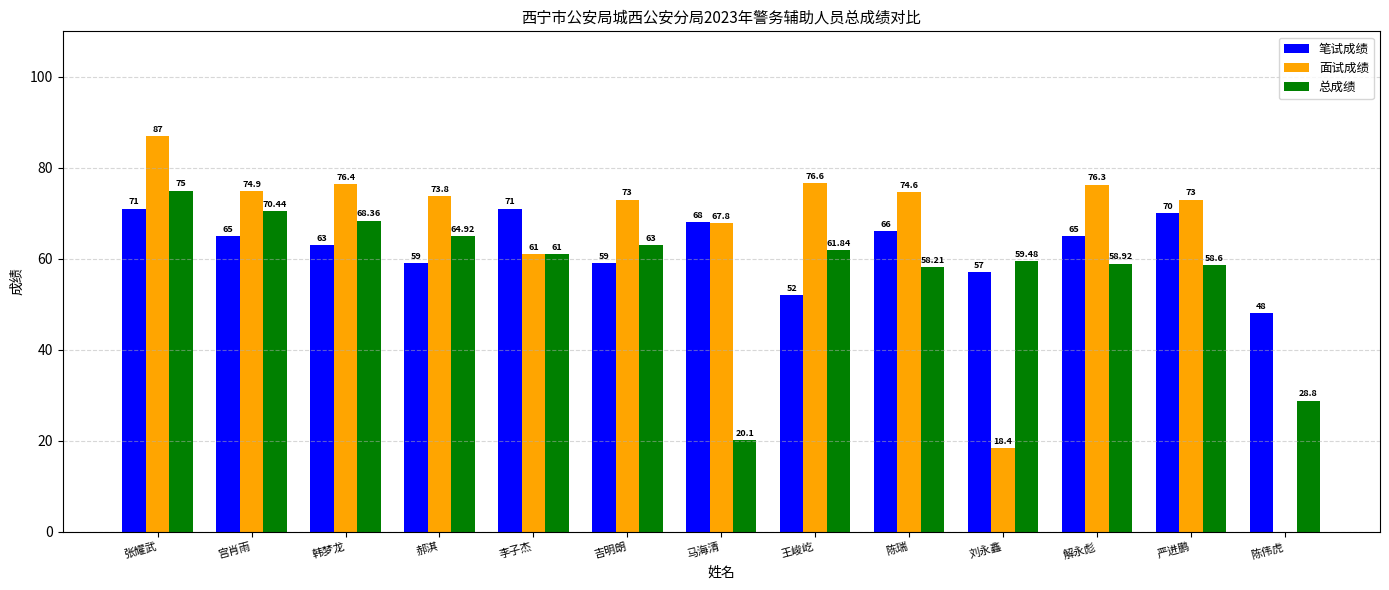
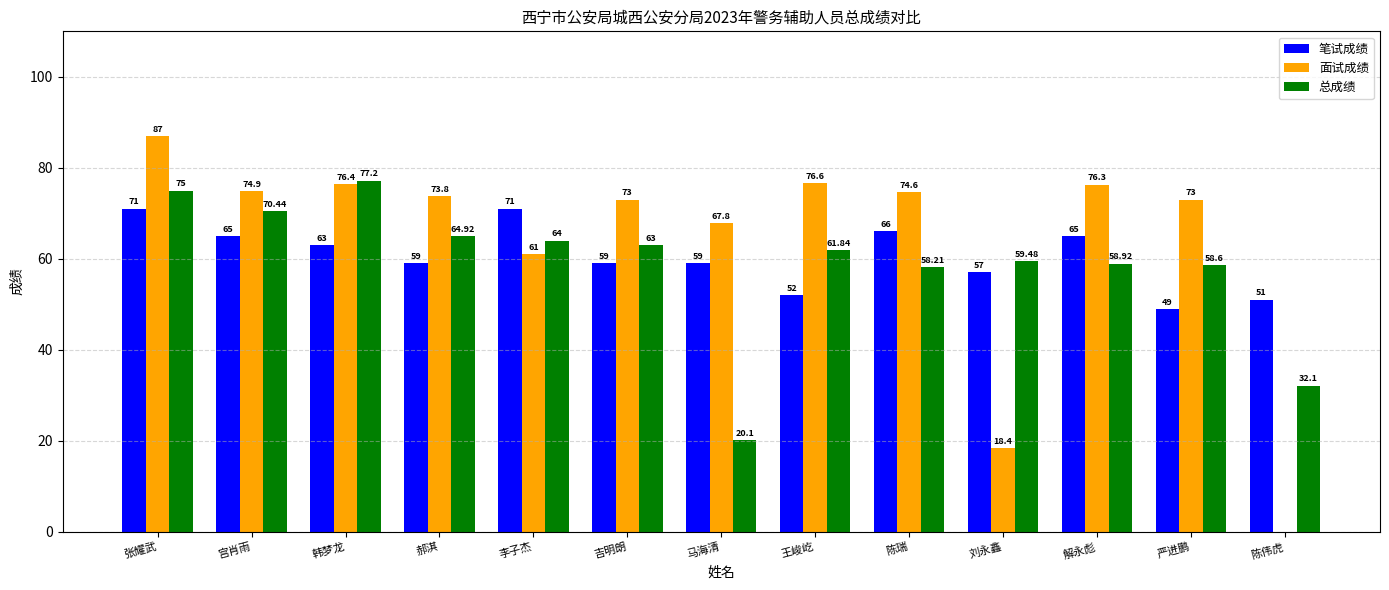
总成绩, 韩梦龙: 68.36 -> 77.2
总成绩, 李子杰: 61 -> 64
笔试成绩, 马海清: 68 -> 59
笔试成绩, 严进鹏: 70 -> 49
笔试成绩, 陈伟虎: 48 -> 51
总成绩, 陈伟虎: 28.8 -> 32.1
